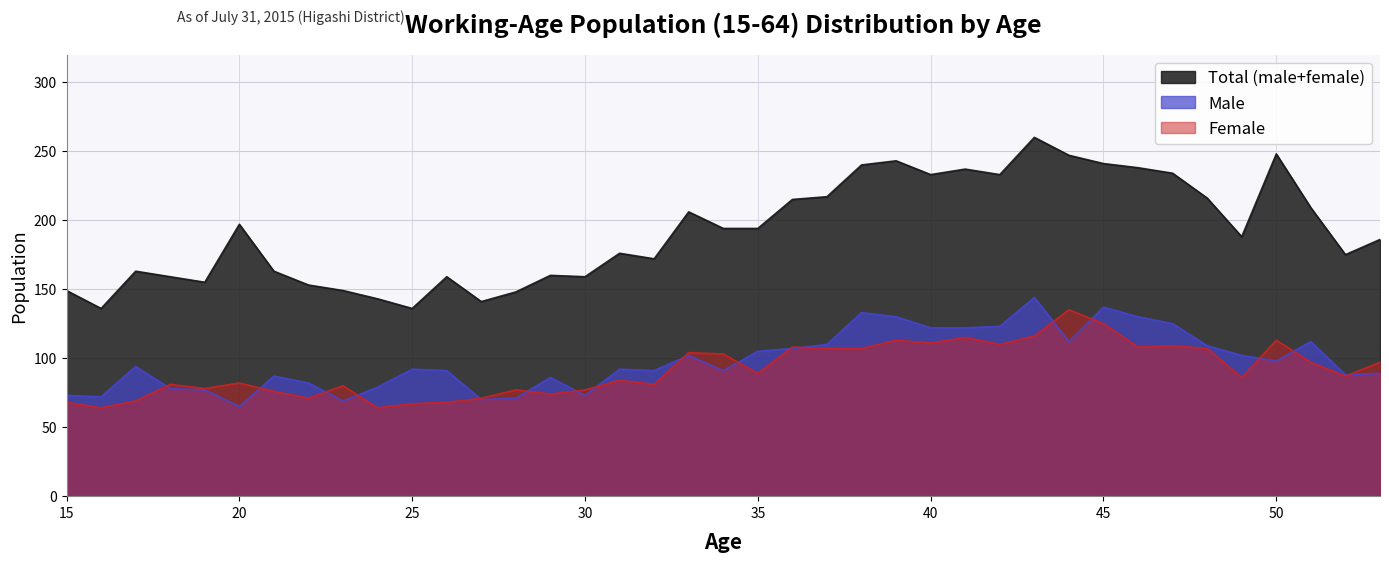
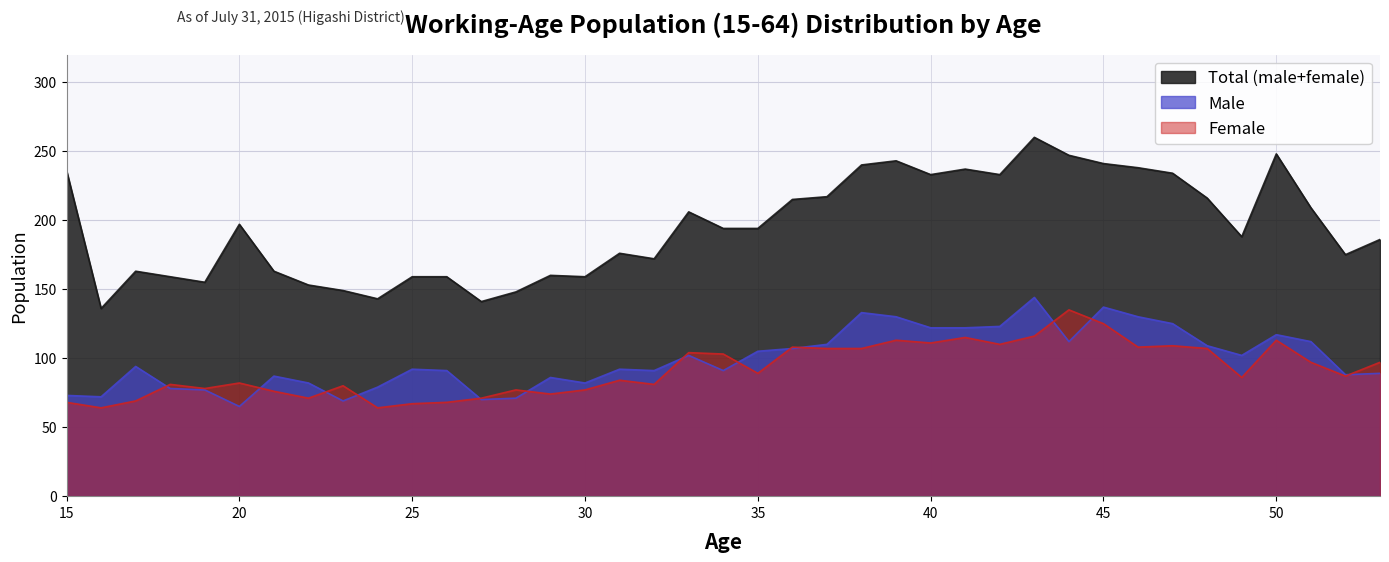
Total (male+female), 15: 149 -> 236
Total (male+female), 25: 136 -> 159
Male, 30: 73 -> 82
Male, 50: 98 -> 117
